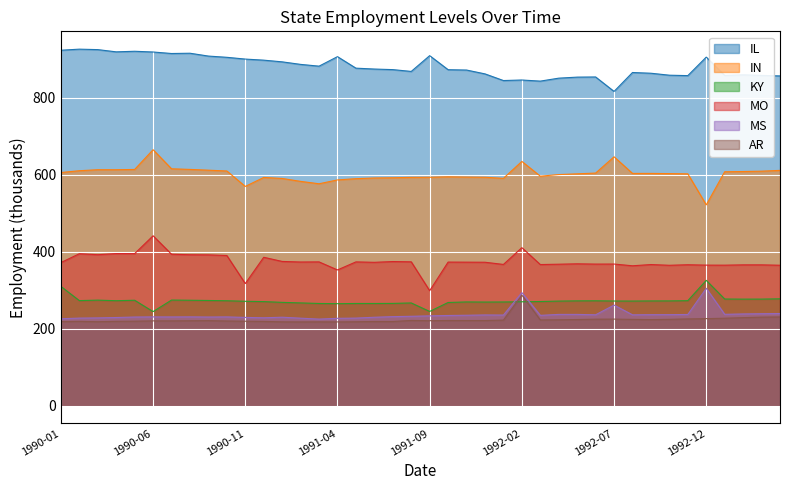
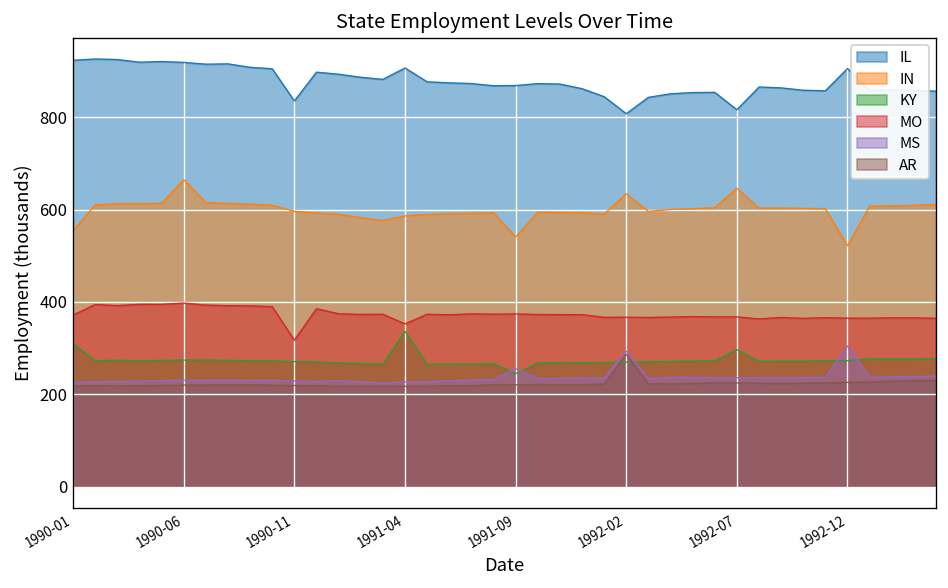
IN, 1990-01: 610 -> 550
KY, 1990-06: 240 -> 270
MO, 1990-06: 440 -> 400
IL, 1990-11: 900 -> 840
IN, 1990-11: 570 -> 600
KY, 1991-04: 260 -> 340
IL, 1991-09: 910 -> 870
IN, 1991-09: 590 -> 540
MO, 1991-09: 300 -> 370
MS, 1991-09: 230 -> 260
IL, 1992-02: 850 -> 810
MO, 1992-02: 410 -> 370
KY, 1992-07: 270 -> 300
MS, 1992-07: 260 -> 240
KY, 1992-12: 330 -> 270
